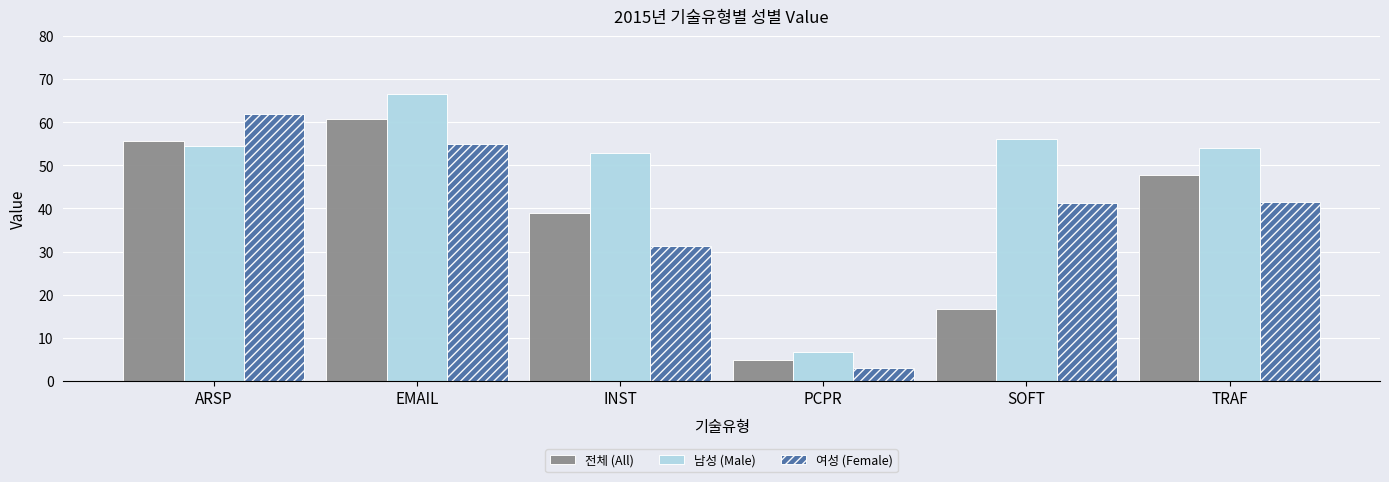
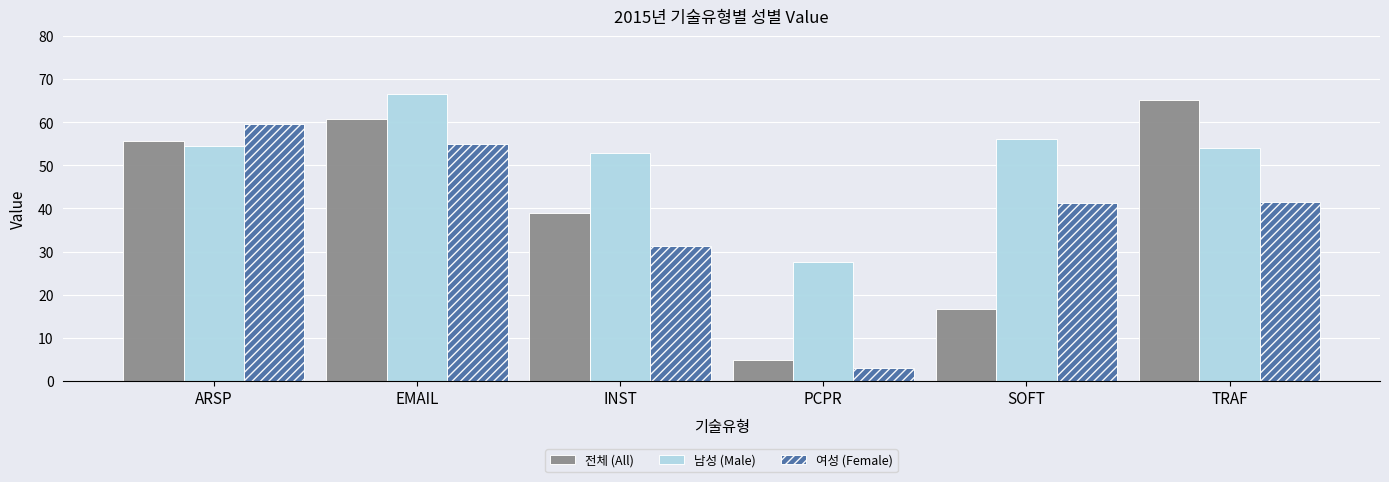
여성 (Female), ARSP: 62 -> 60
남성 (Male), PCPR: 7 -> 28
전체 (All), TRAF: 48 -> 65
